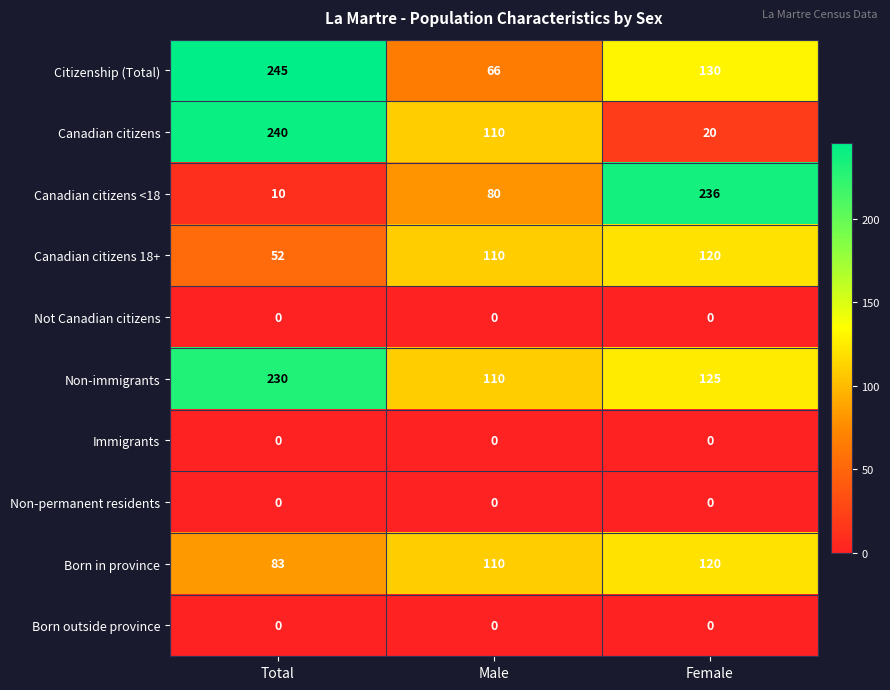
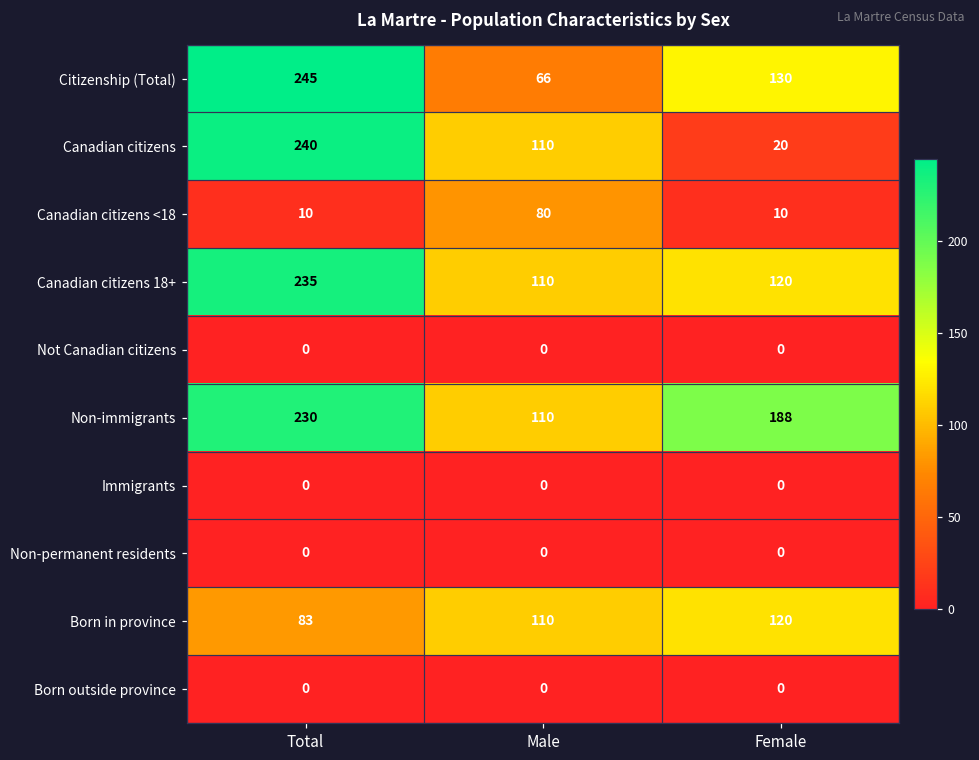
Canadian citizens <18, Female: 236 -> 10
Canadian citizens 18+, Total: 52 -> 235
Non-immigrants, Female: 125 -> 188
